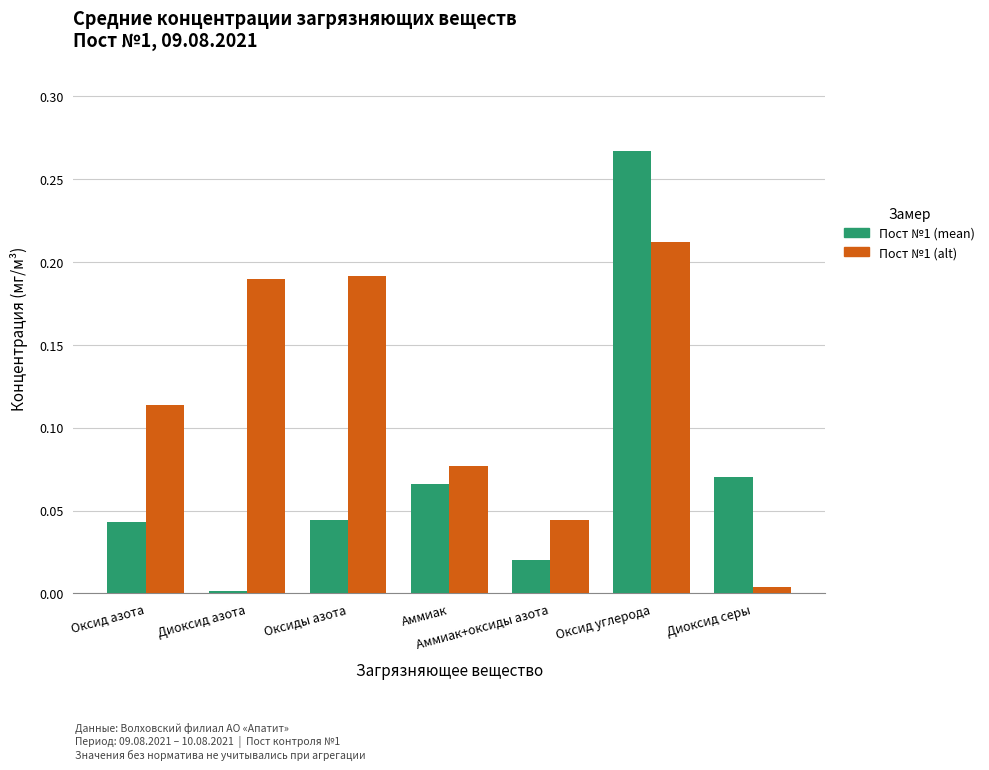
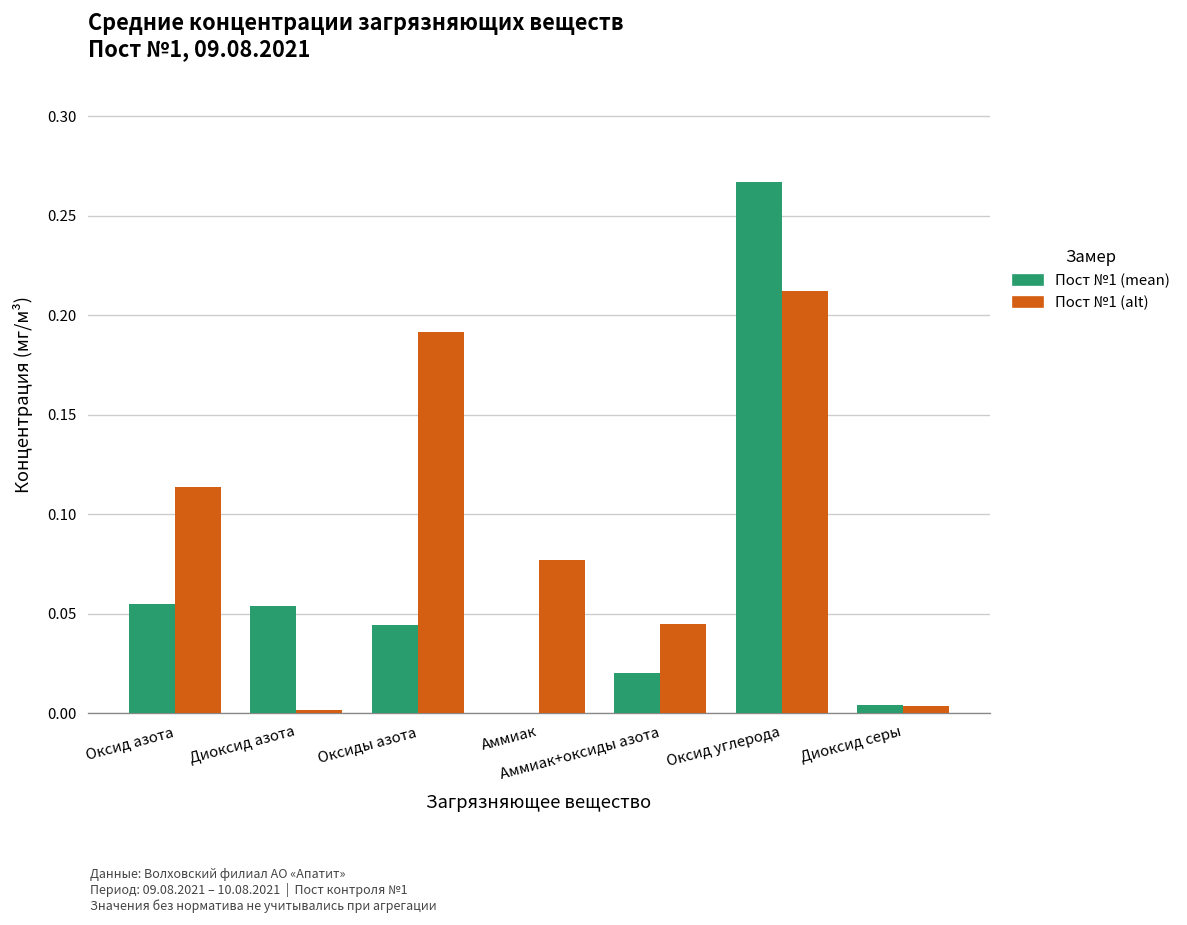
Пост №1 (mean), Оксид азота: 0.043 -> 0.055
Пост №1 (mean), Диоксид азота: 0.001 -> 0.054
Пост №1 (alt), Диоксид азота: 0.189 -> 0.001
Пост №1 (mean), Аммиак: 0.066 -> 0.000
Пост №1 (mean), Диоксид серы: 0.070 -> 0.004
